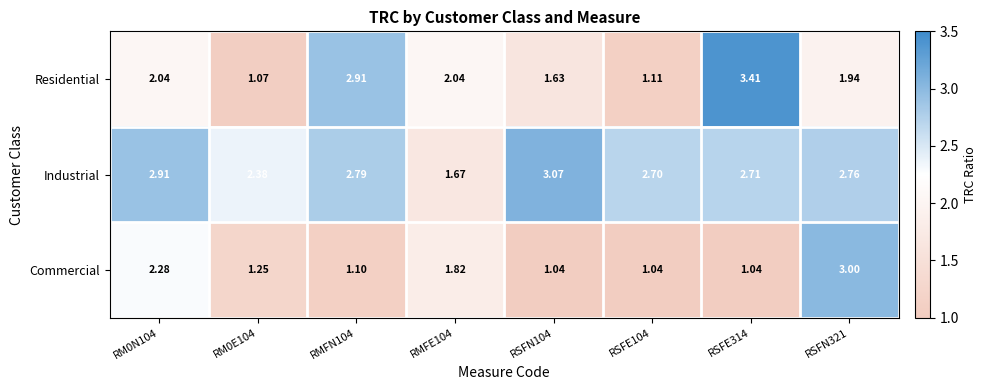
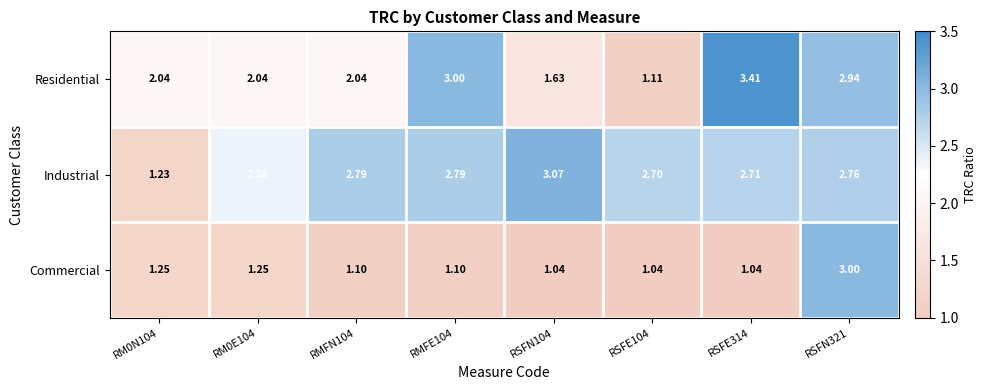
Residential, RM0E104: 1.07 -> 2.04
Residential, RMFN104: 2.91 -> 2.04
Residential, RMFE104: 2.04 -> 3.00
Residential, RSFN321: 1.94 -> 2.94
Industrial, RM0N104: 2.91 -> 1.23
Industrial, RMFE104: 1.67 -> 2.79
Commercial, RM0N104: 2.28 -> 1.25
Commercial, RMFE104: 1.82 -> 1.10
